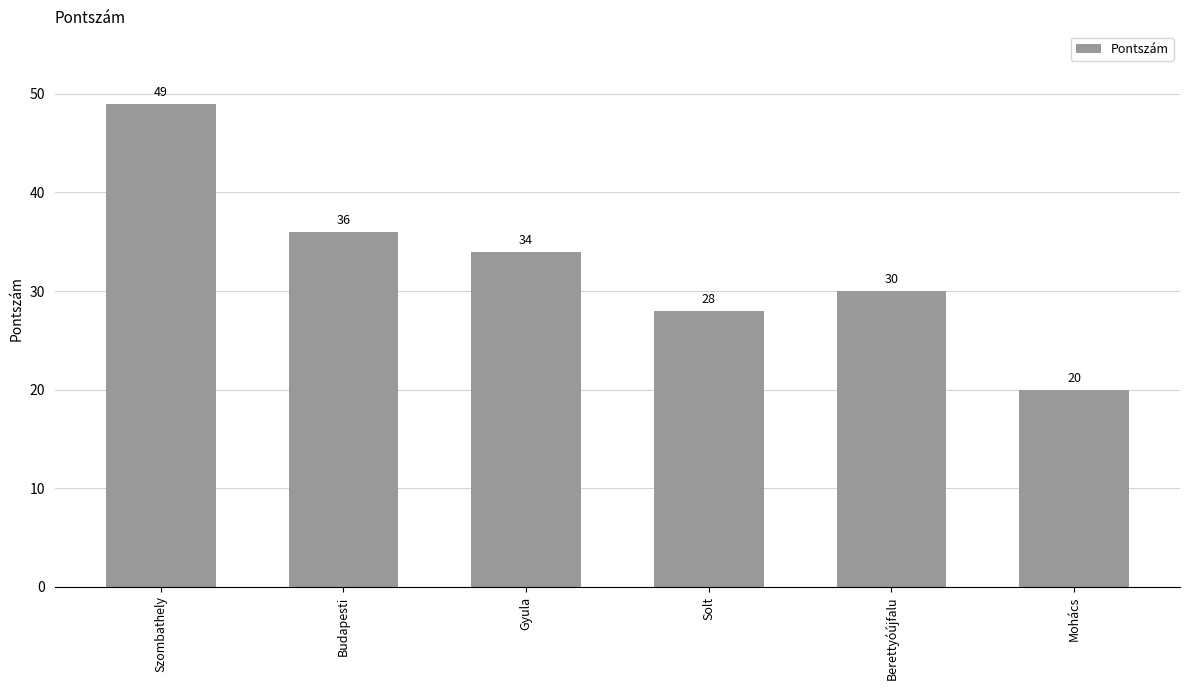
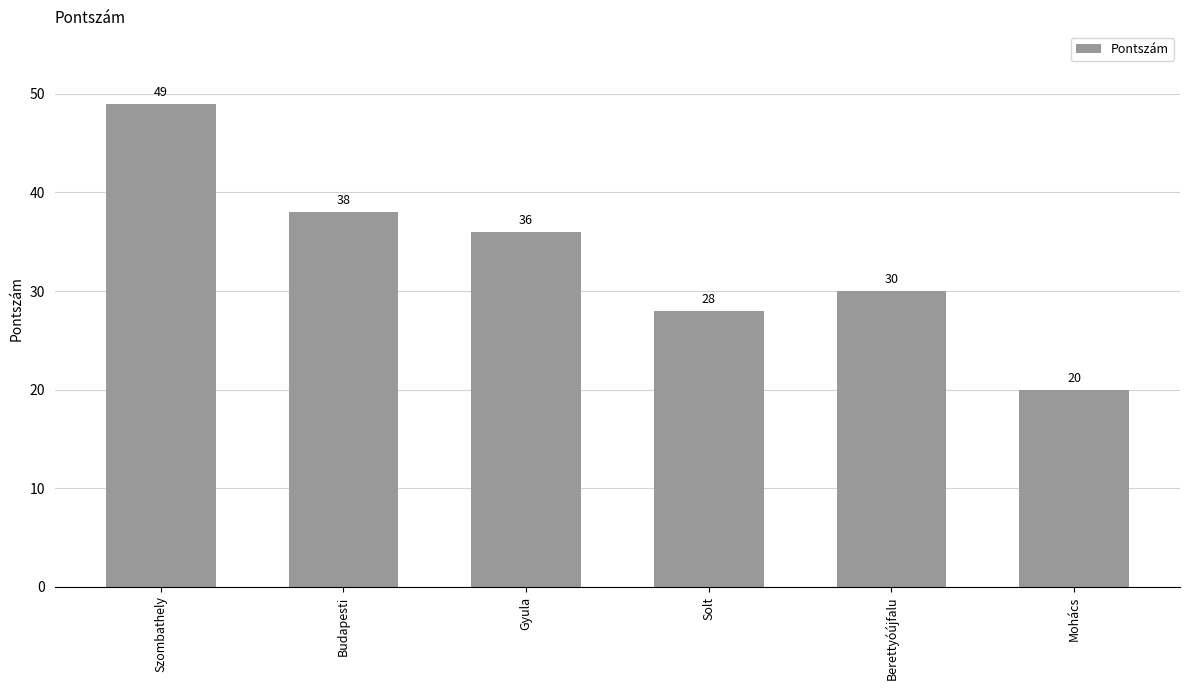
Budapesti: 36 -> 38
Gyula: 34 -> 36
